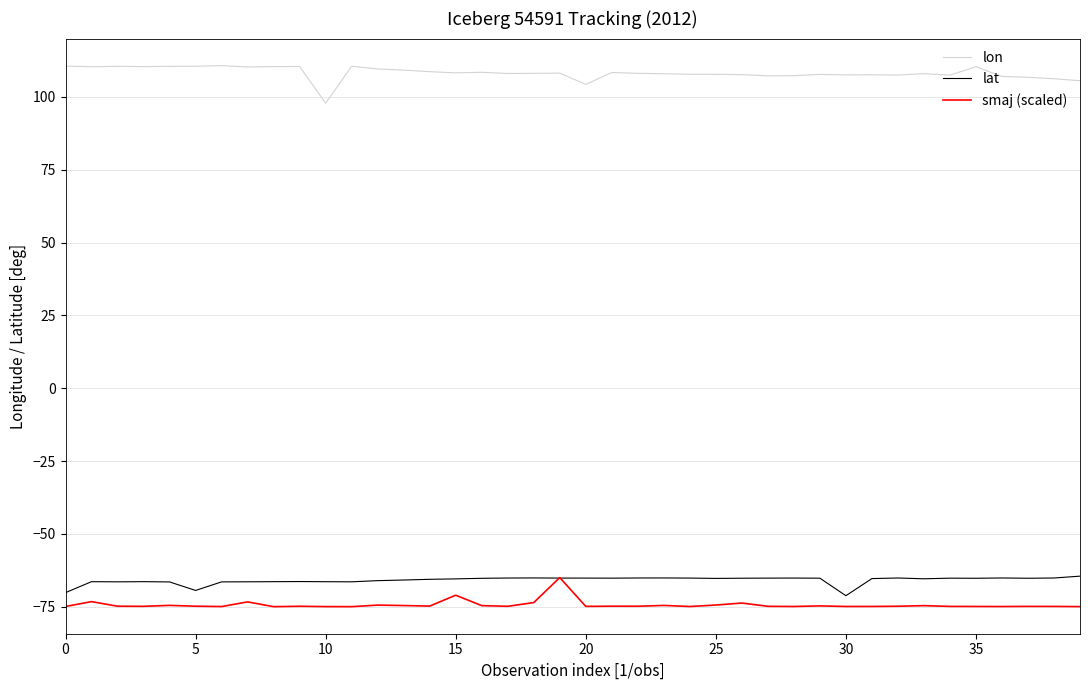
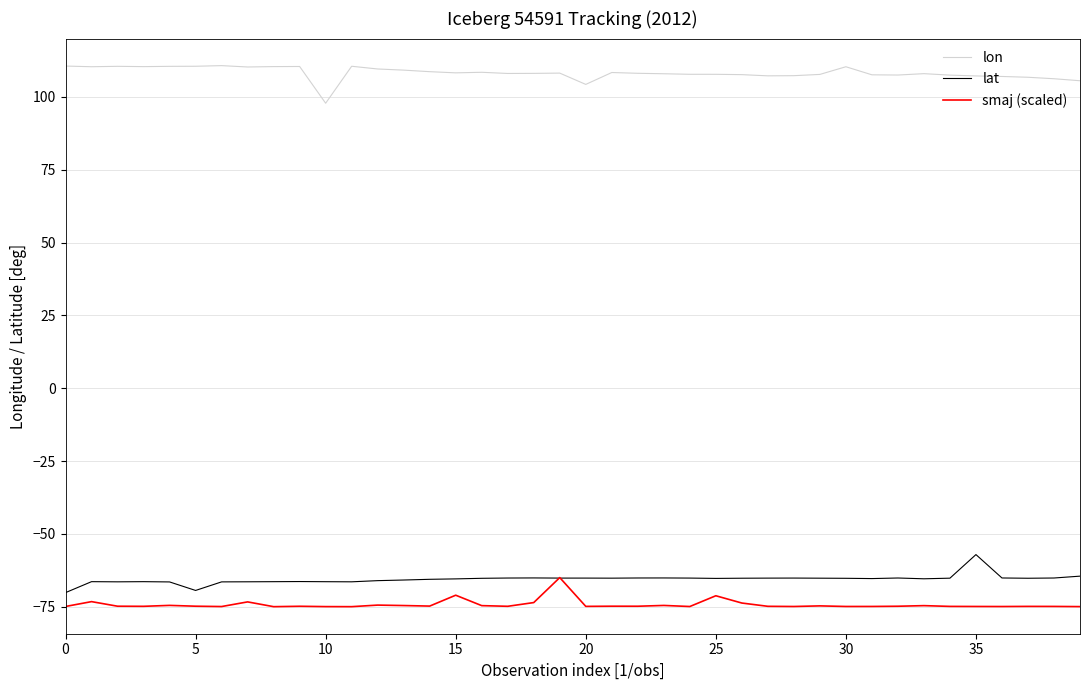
smaj (scaled), 25: -74 -> -71
lon, 30: 108 -> 110
lat, 30: -71 -> -65
lon, 35: 110 -> 107
lat, 35: -65 -> -57
